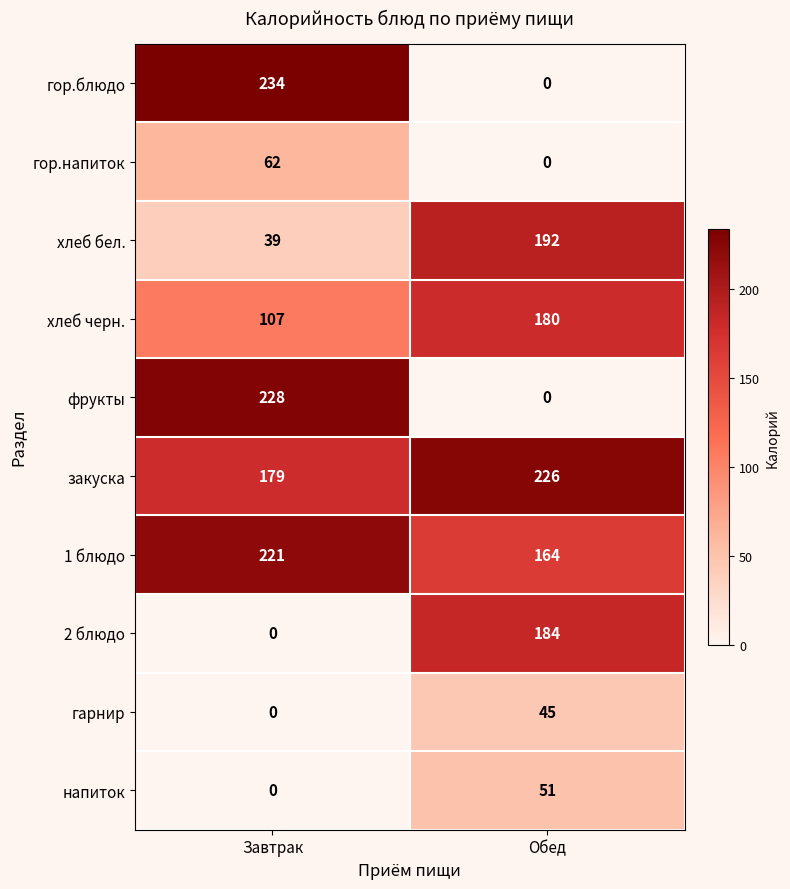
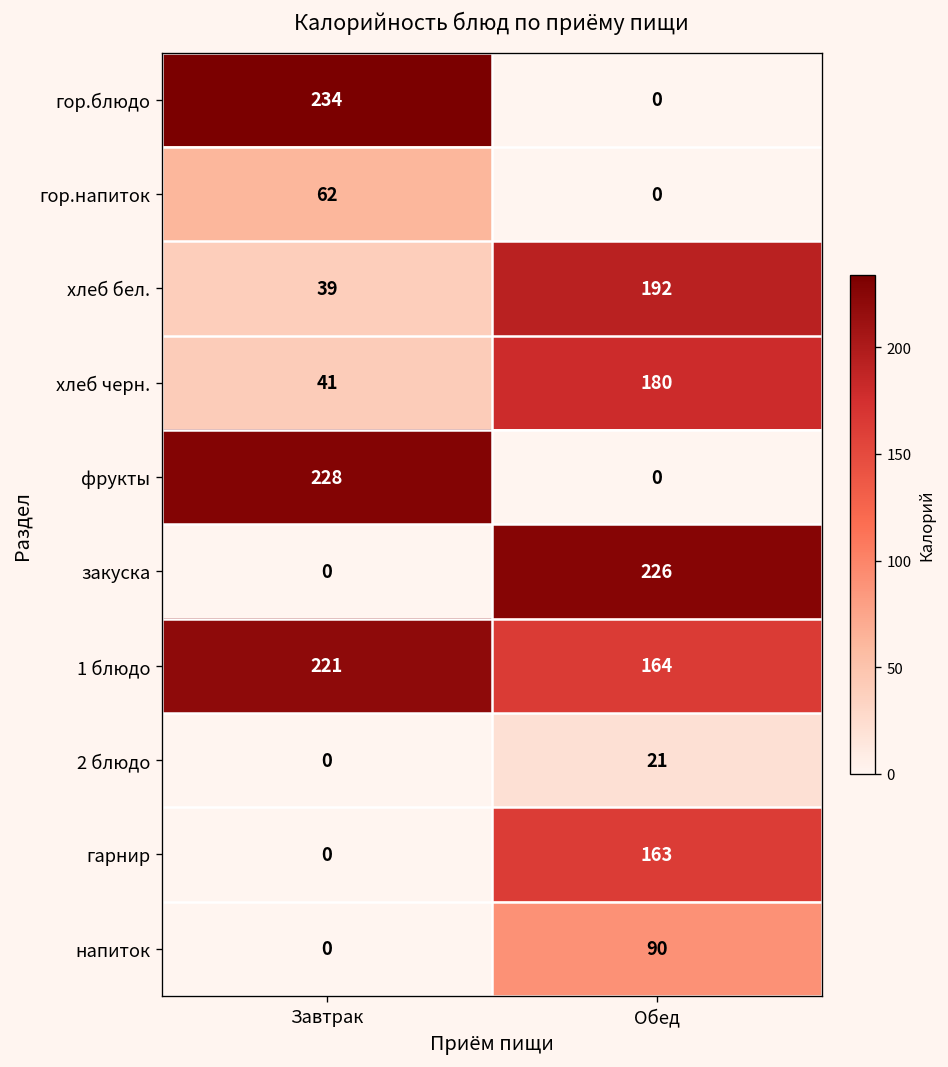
хлеб черн., Завтрак: 107 -> 41
закуска, Завтрак: 179 -> 0
2 блюдо, Обед: 184 -> 21
гарнир, Обед: 45 -> 163
напиток, Обед: 51 -> 90
